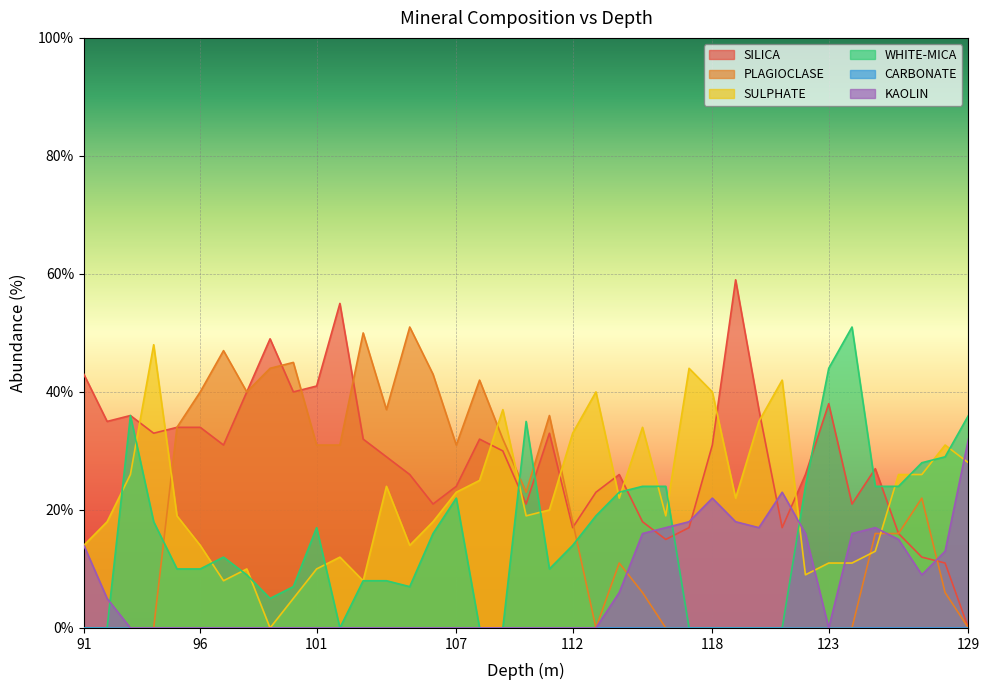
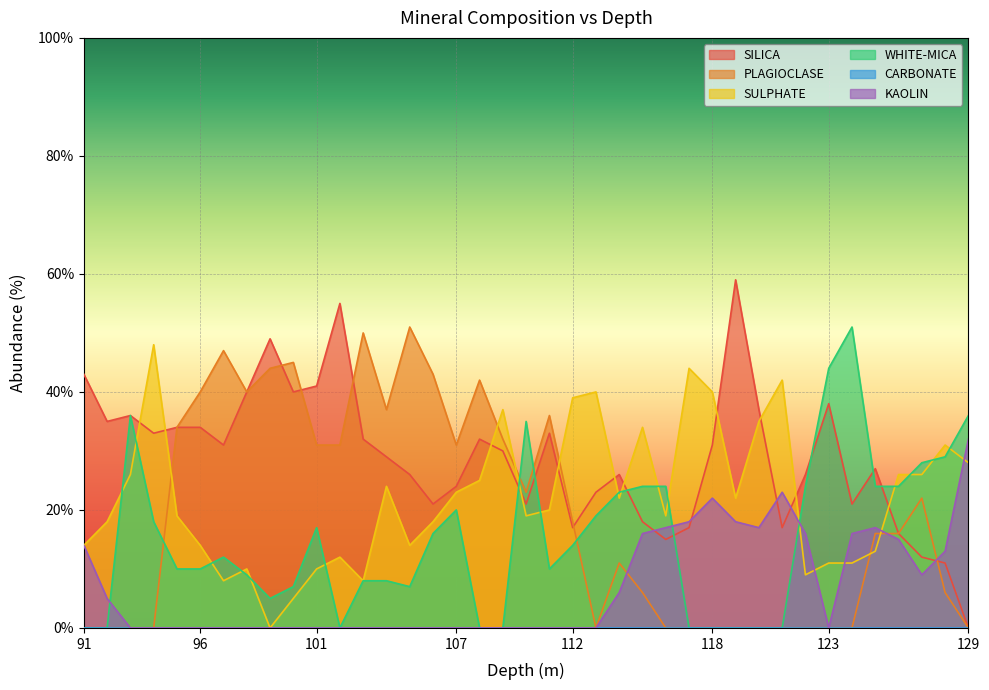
WHITE-MICA, 107: 22% -> 20%
SULPHATE, 112: 33% -> 39%
